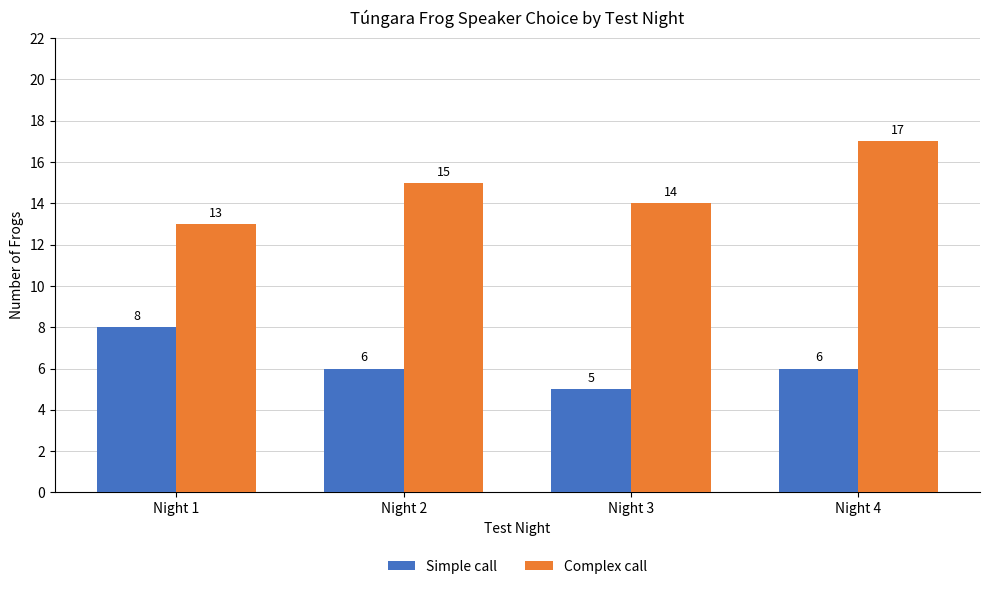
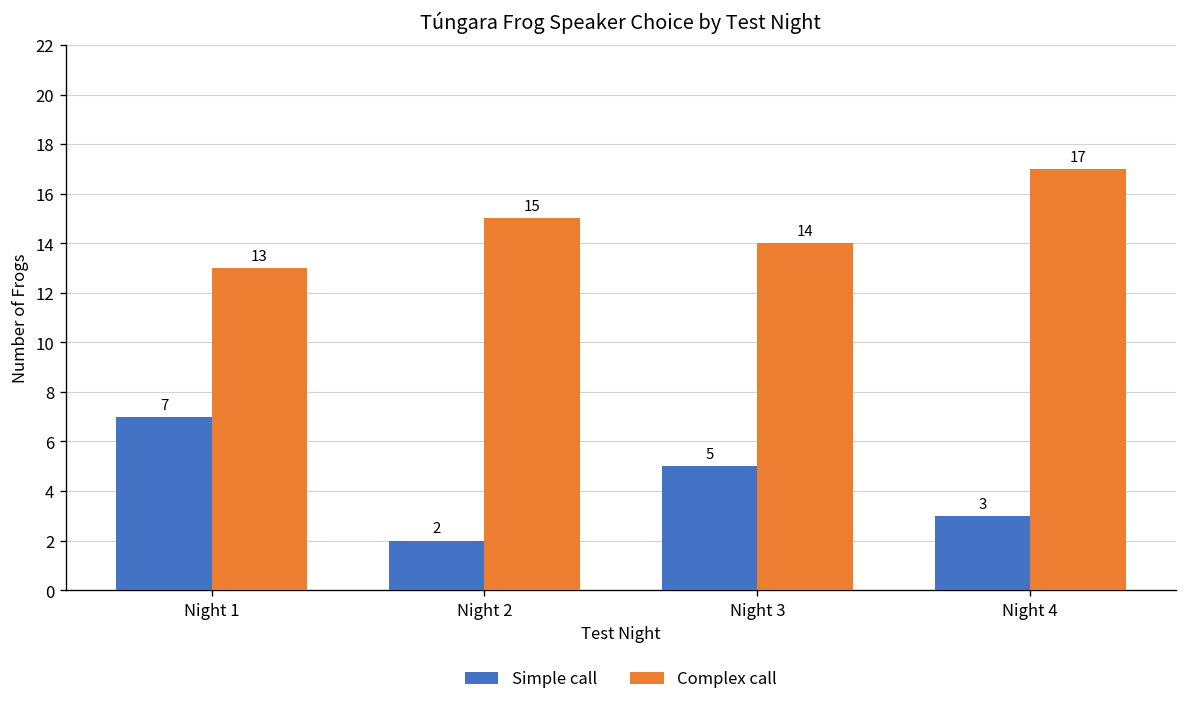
Simple call, Night 1: 8 -> 7
Simple call, Night 2: 6 -> 2
Simple call, Night 4: 6 -> 3
